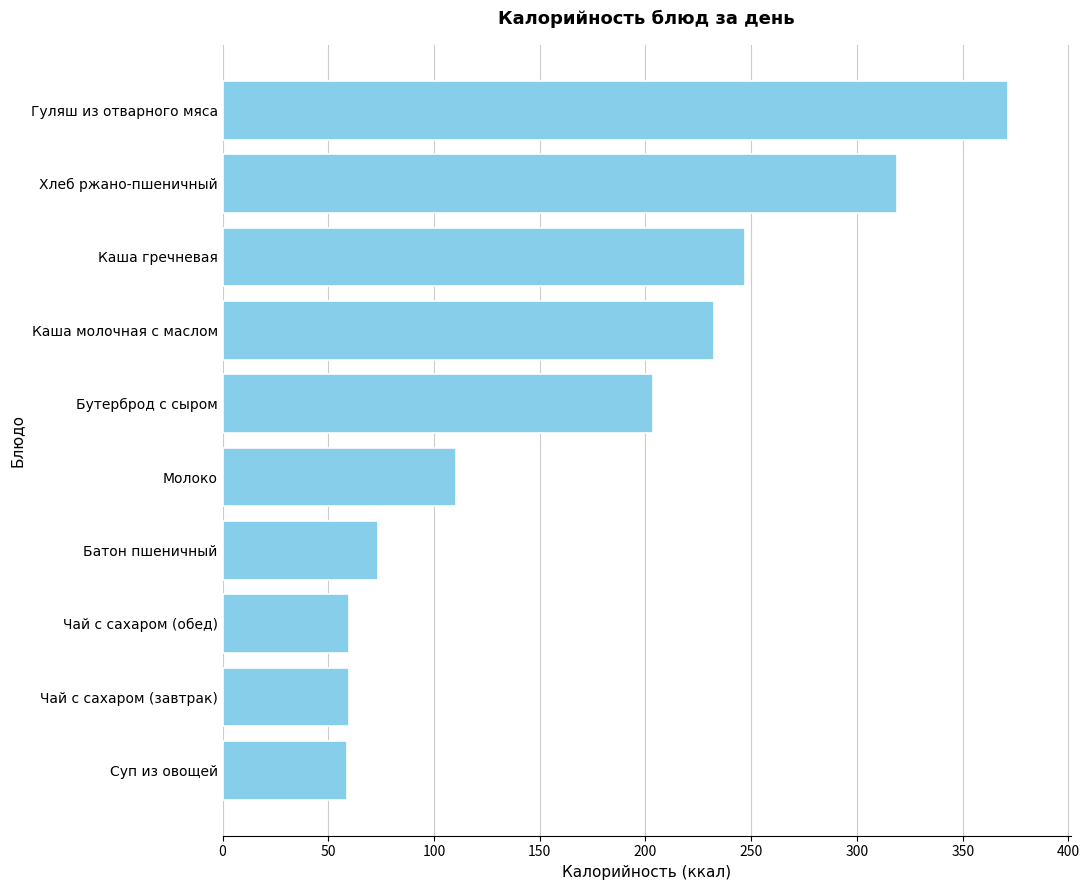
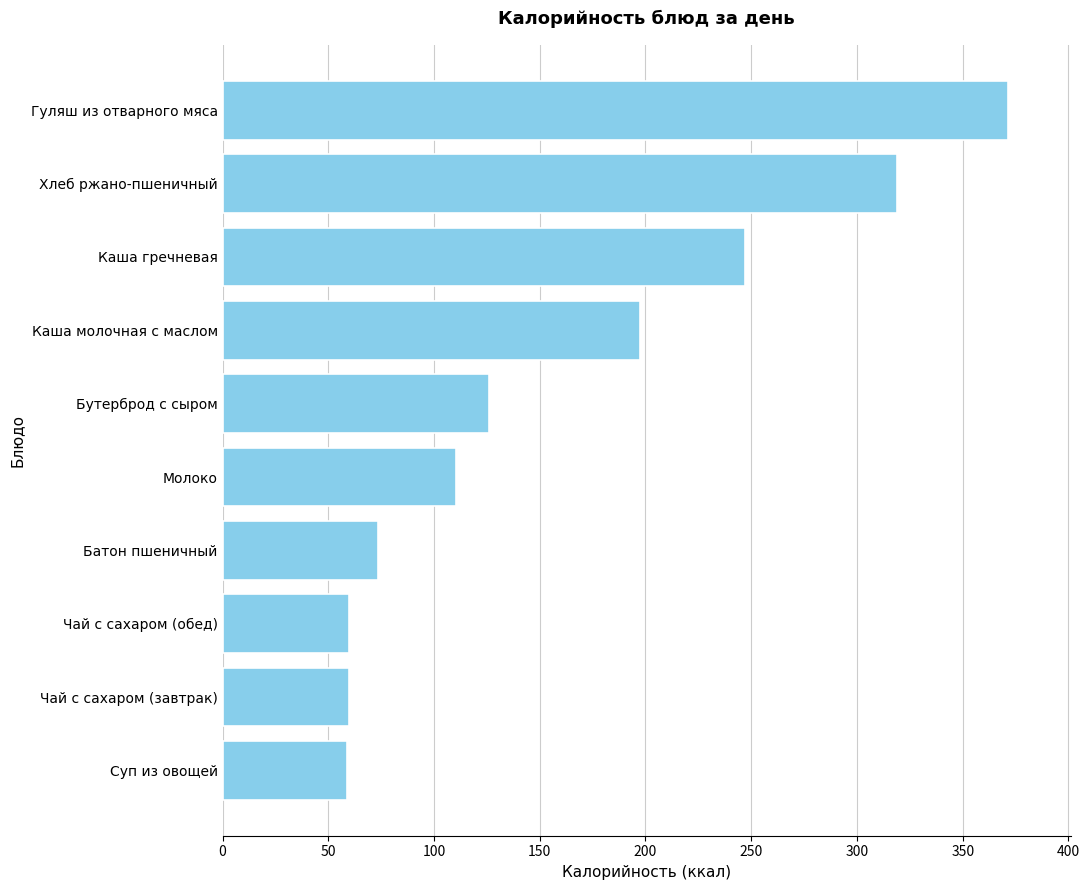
Каша молочная с маслом: 233 -> 198
Бутерброд с сыром: 204 -> 126
